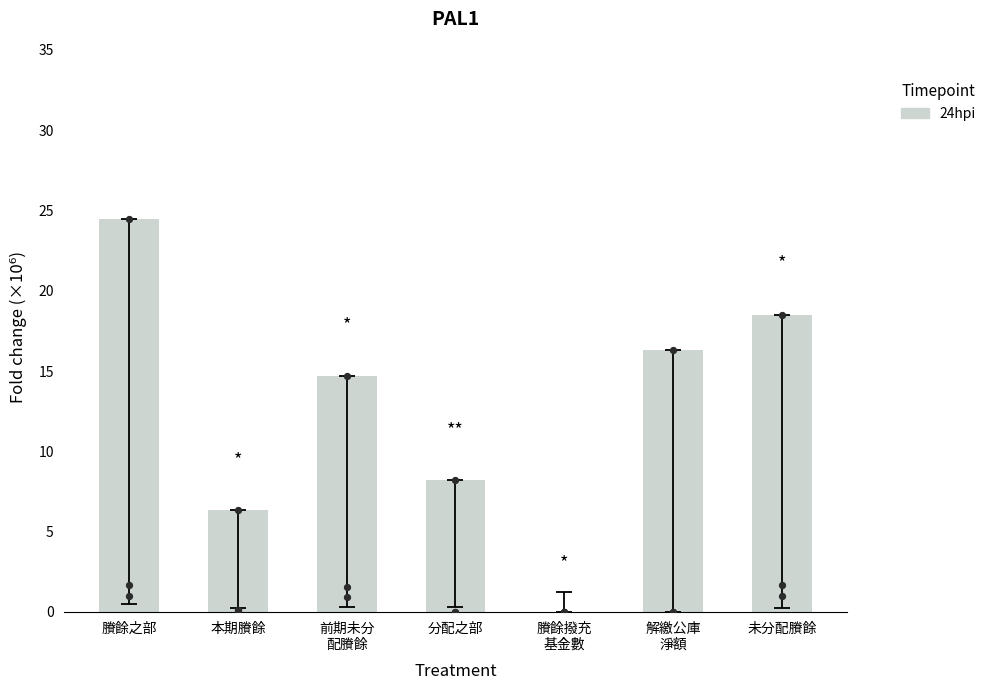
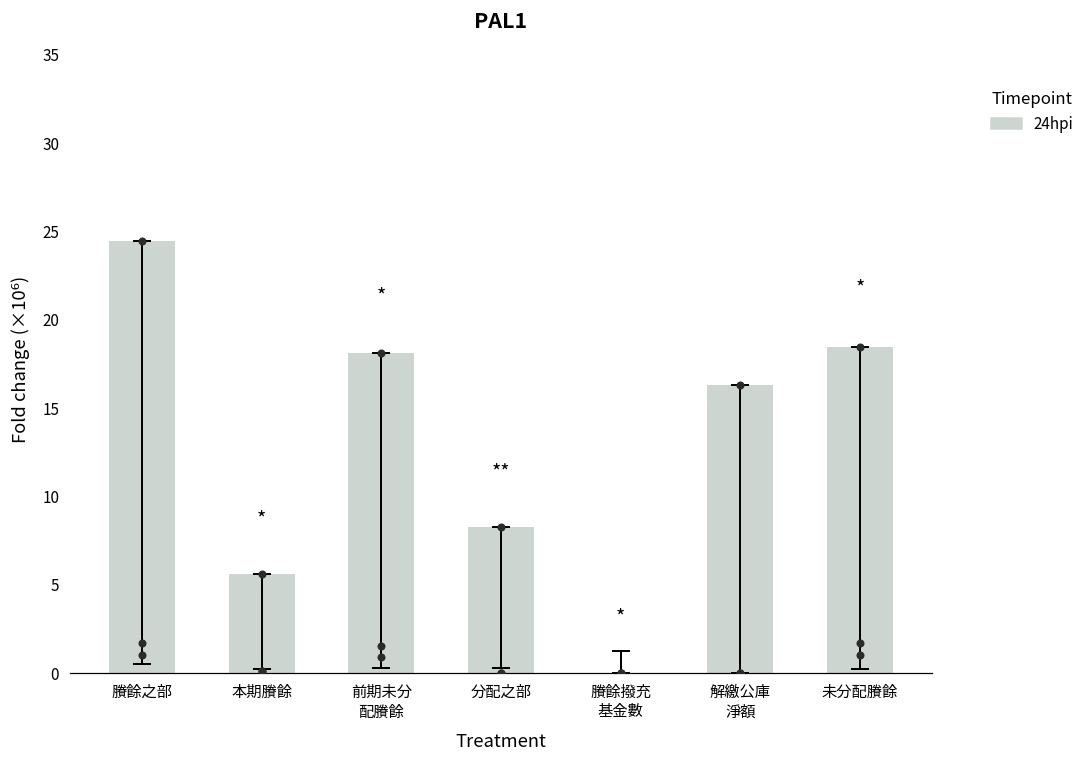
24hpi, 本期賸餘: 6.4 -> 5.6
24hpi, 前期未分 配賸餘: 14.7 -> 18.1
